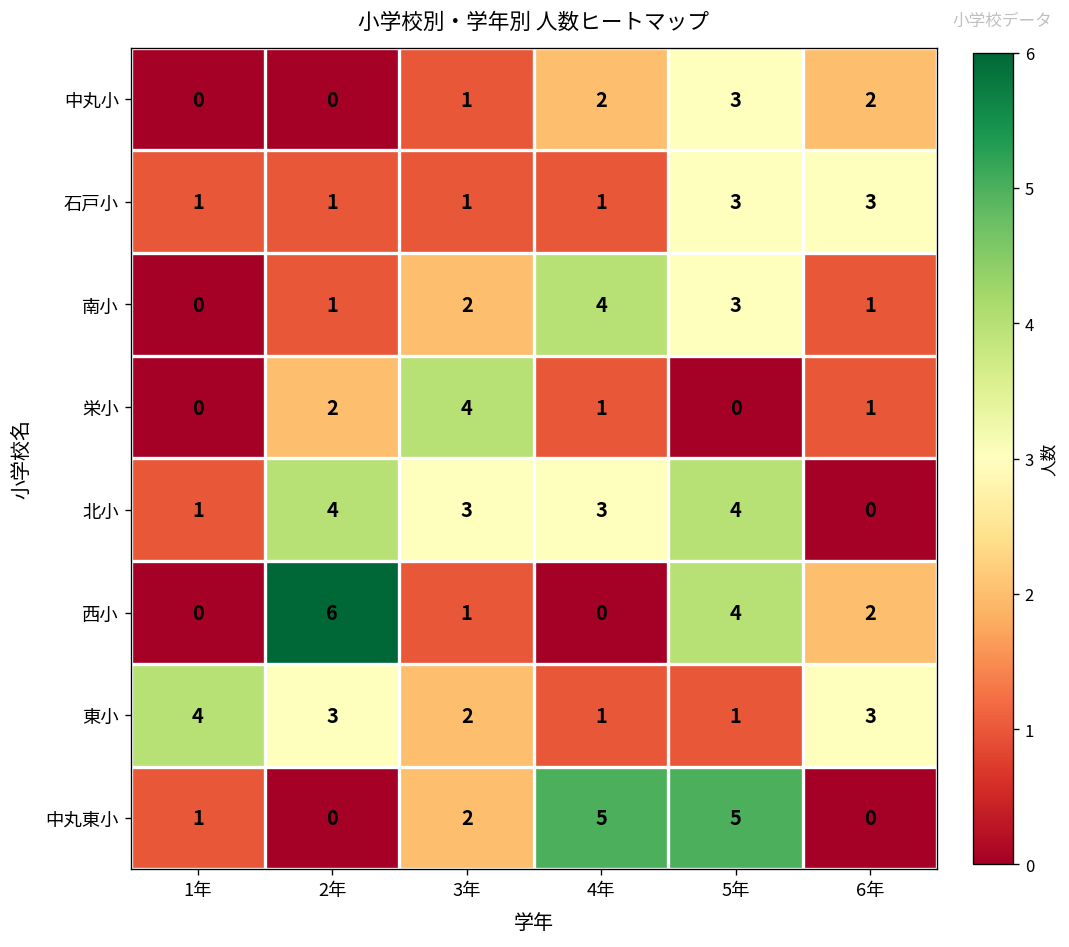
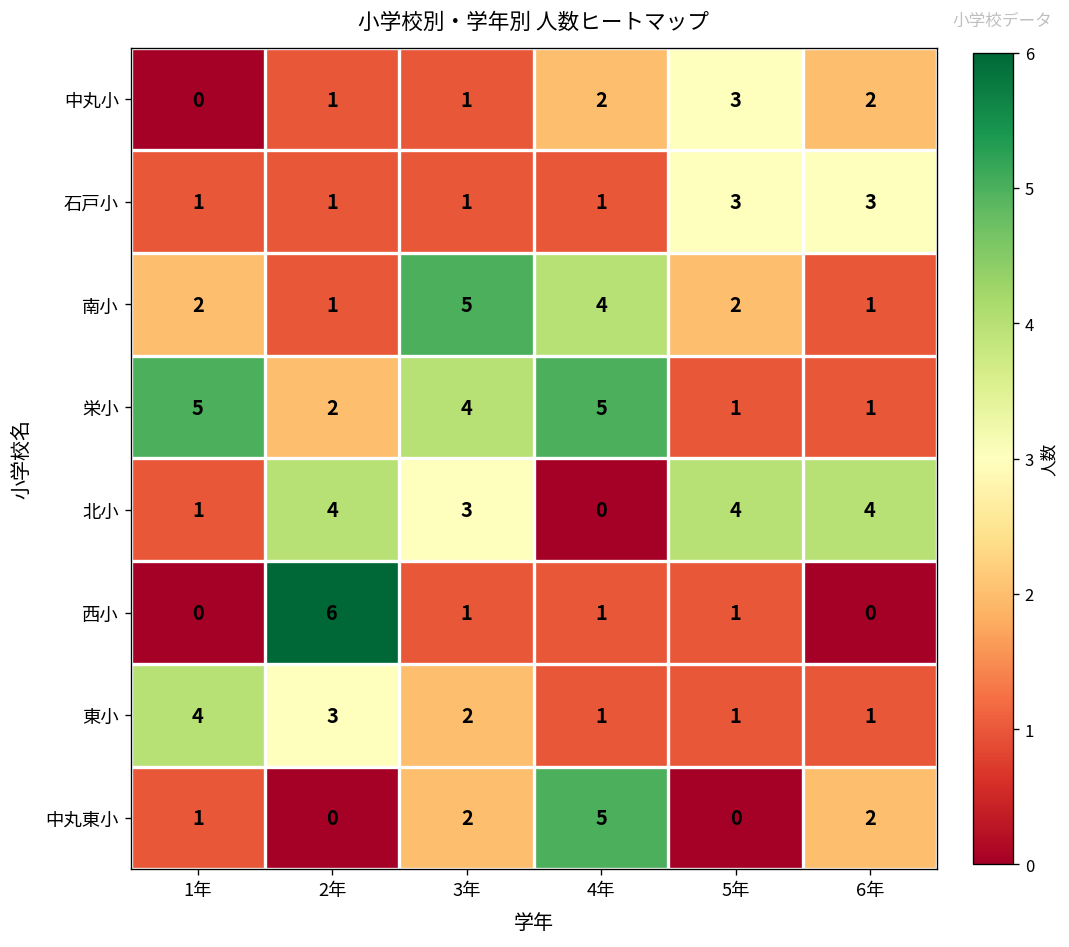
中丸小, 2年: 0 -> 1
南小, 1年: 0 -> 2
南小, 3年: 2 -> 5
南小, 5年: 3 -> 2
栄小, 1年: 0 -> 5
栄小, 4年: 1 -> 5
栄小, 5年: 0 -> 1
北小, 4年: 3 -> 0
北小, 6年: 0 -> 4
西小, 4年: 0 -> 1
西小, 5年: 4 -> 1
西小, 6年: 2 -> 0
東小, 6年: 3 -> 1
中丸東小, 5年: 5 -> 0
中丸東小, 6年: 0 -> 2
